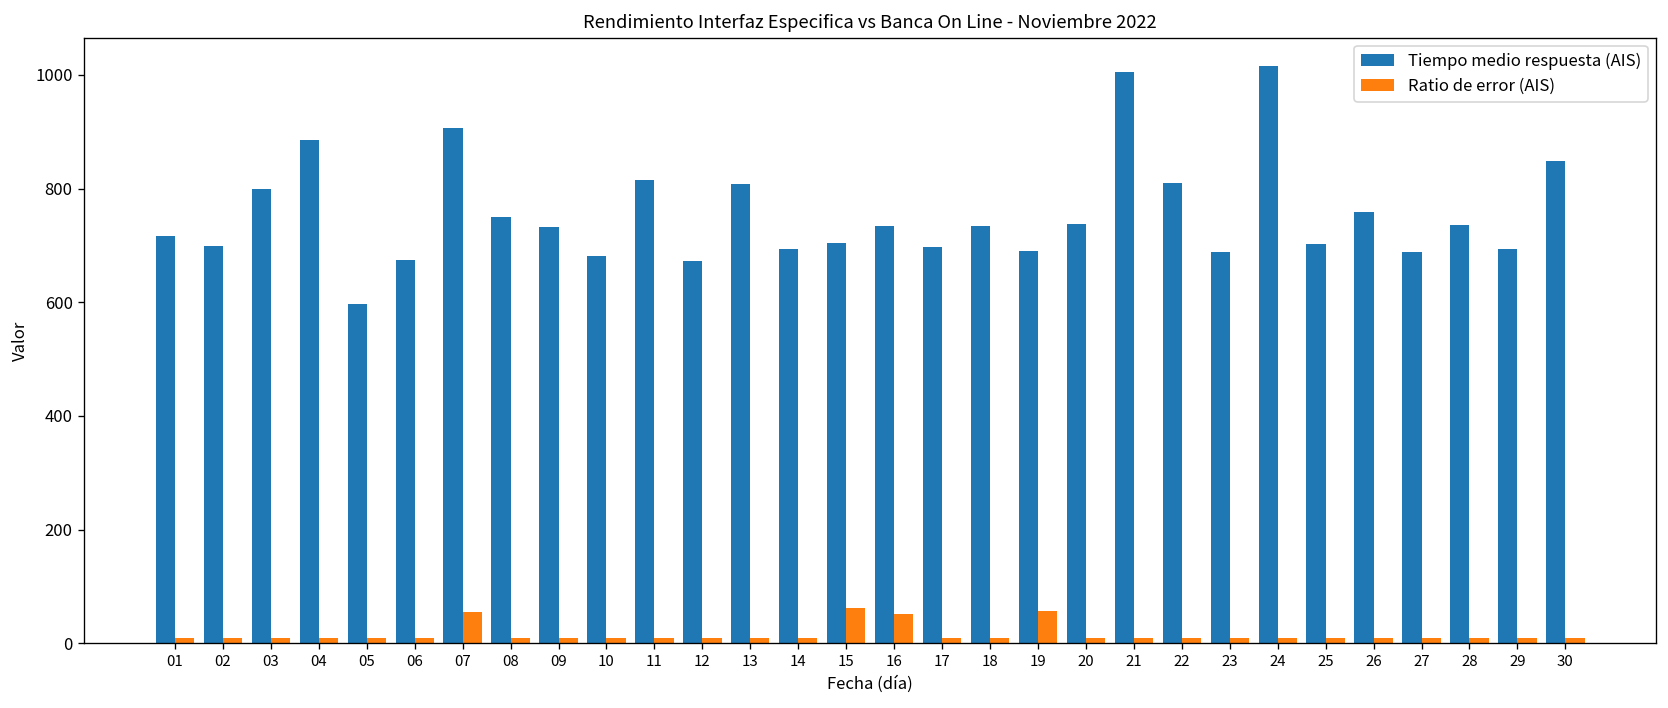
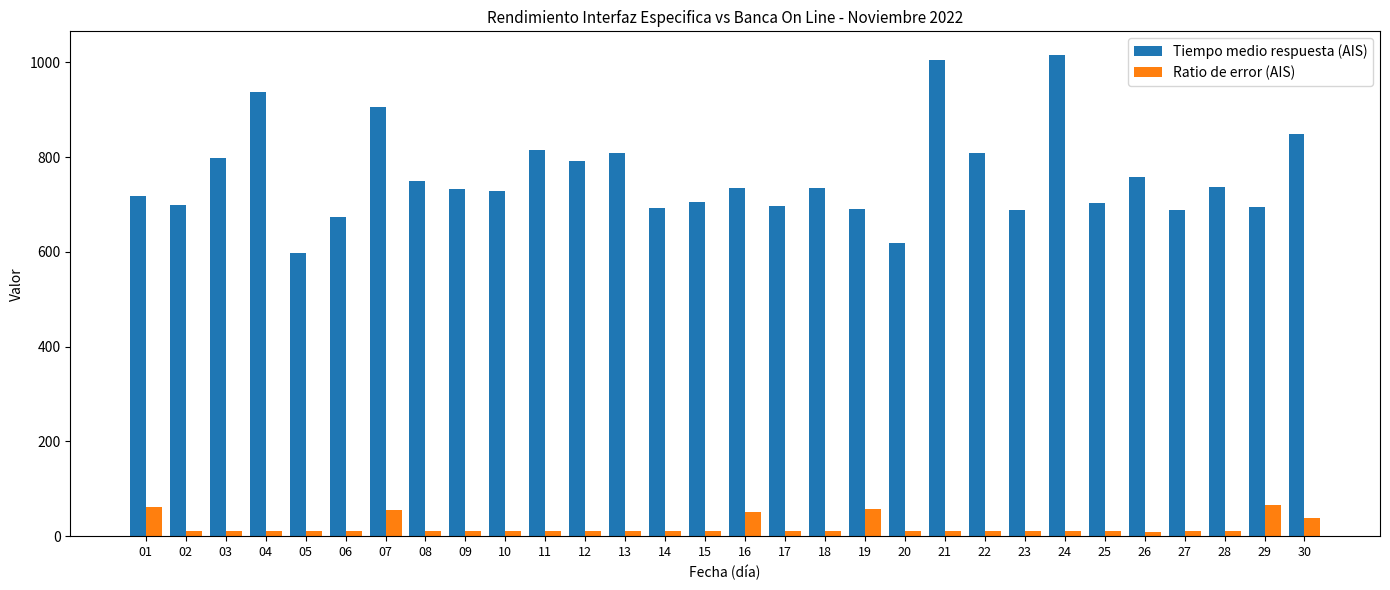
Ratio de error (AIS), 01: 10 -> 60
Tiempo medio respuesta (AIS), 04: 890 -> 940
Tiempo medio respuesta (AIS), 10: 680 -> 730
Tiempo medio respuesta (AIS), 12: 670 -> 790
Ratio de error (AIS), 15: 60 -> 10
Tiempo medio respuesta (AIS), 20: 740 -> 620
Ratio de error (AIS), 29: 10 -> 70
Ratio de error (AIS), 30: 10 -> 40
